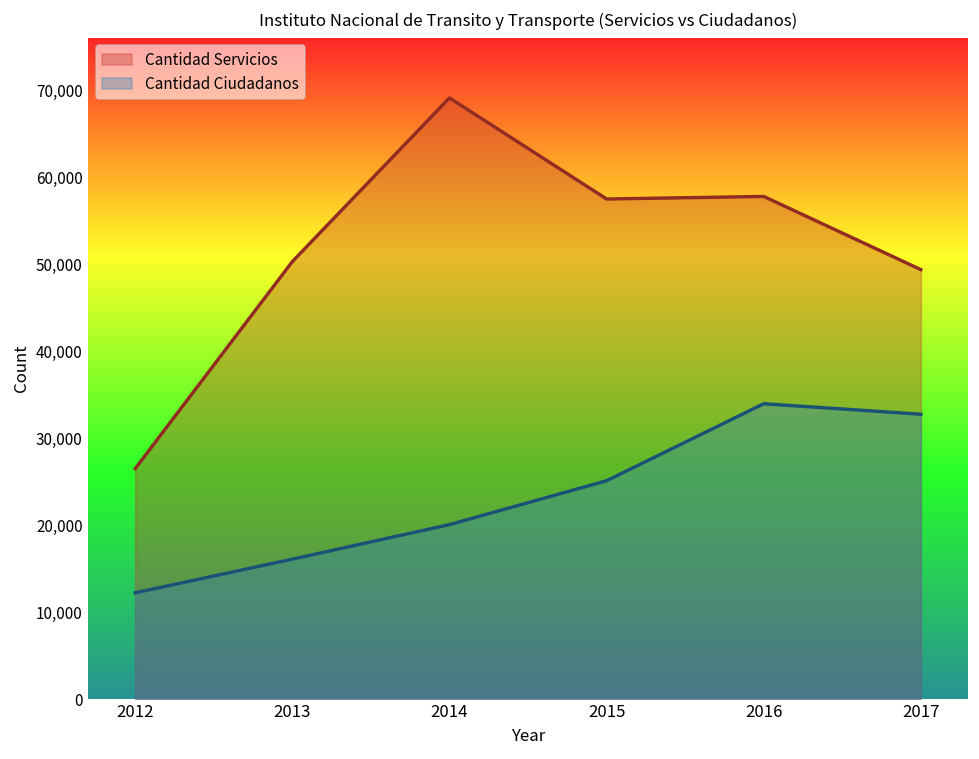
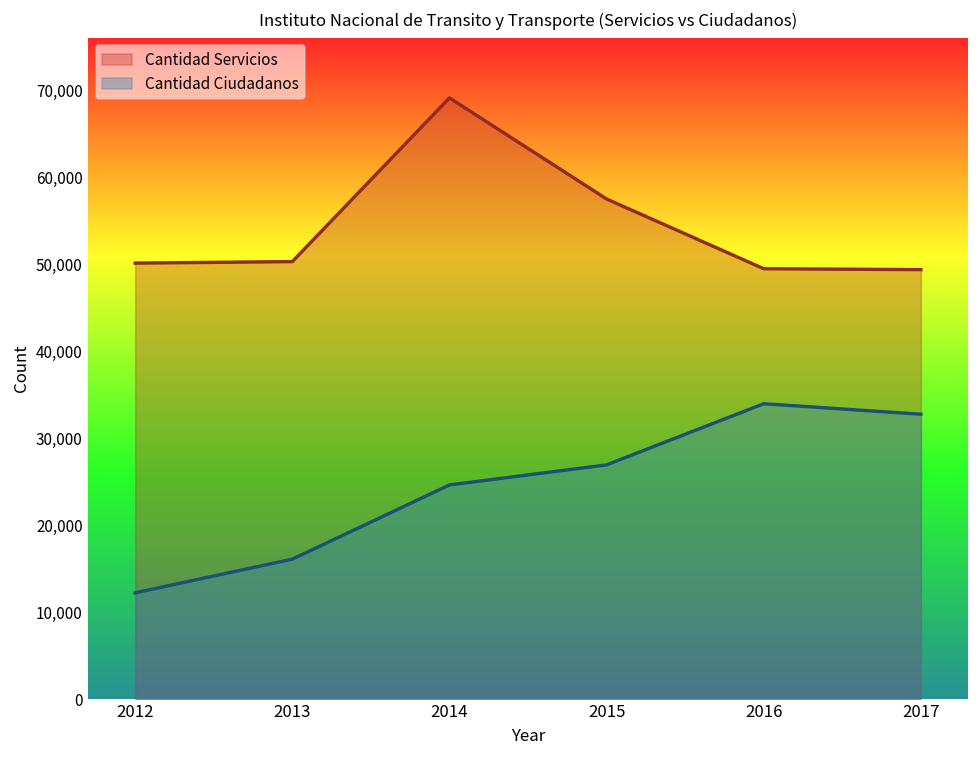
Cantidad Servicios, 2012: 27,000 -> 50,000
Cantidad Ciudadanos, 2014: 20,000 -> 25,000
Cantidad Ciudadanos, 2015: 25,000 -> 27,000
Cantidad Servicios, 2016: 58,000 -> 49,000
